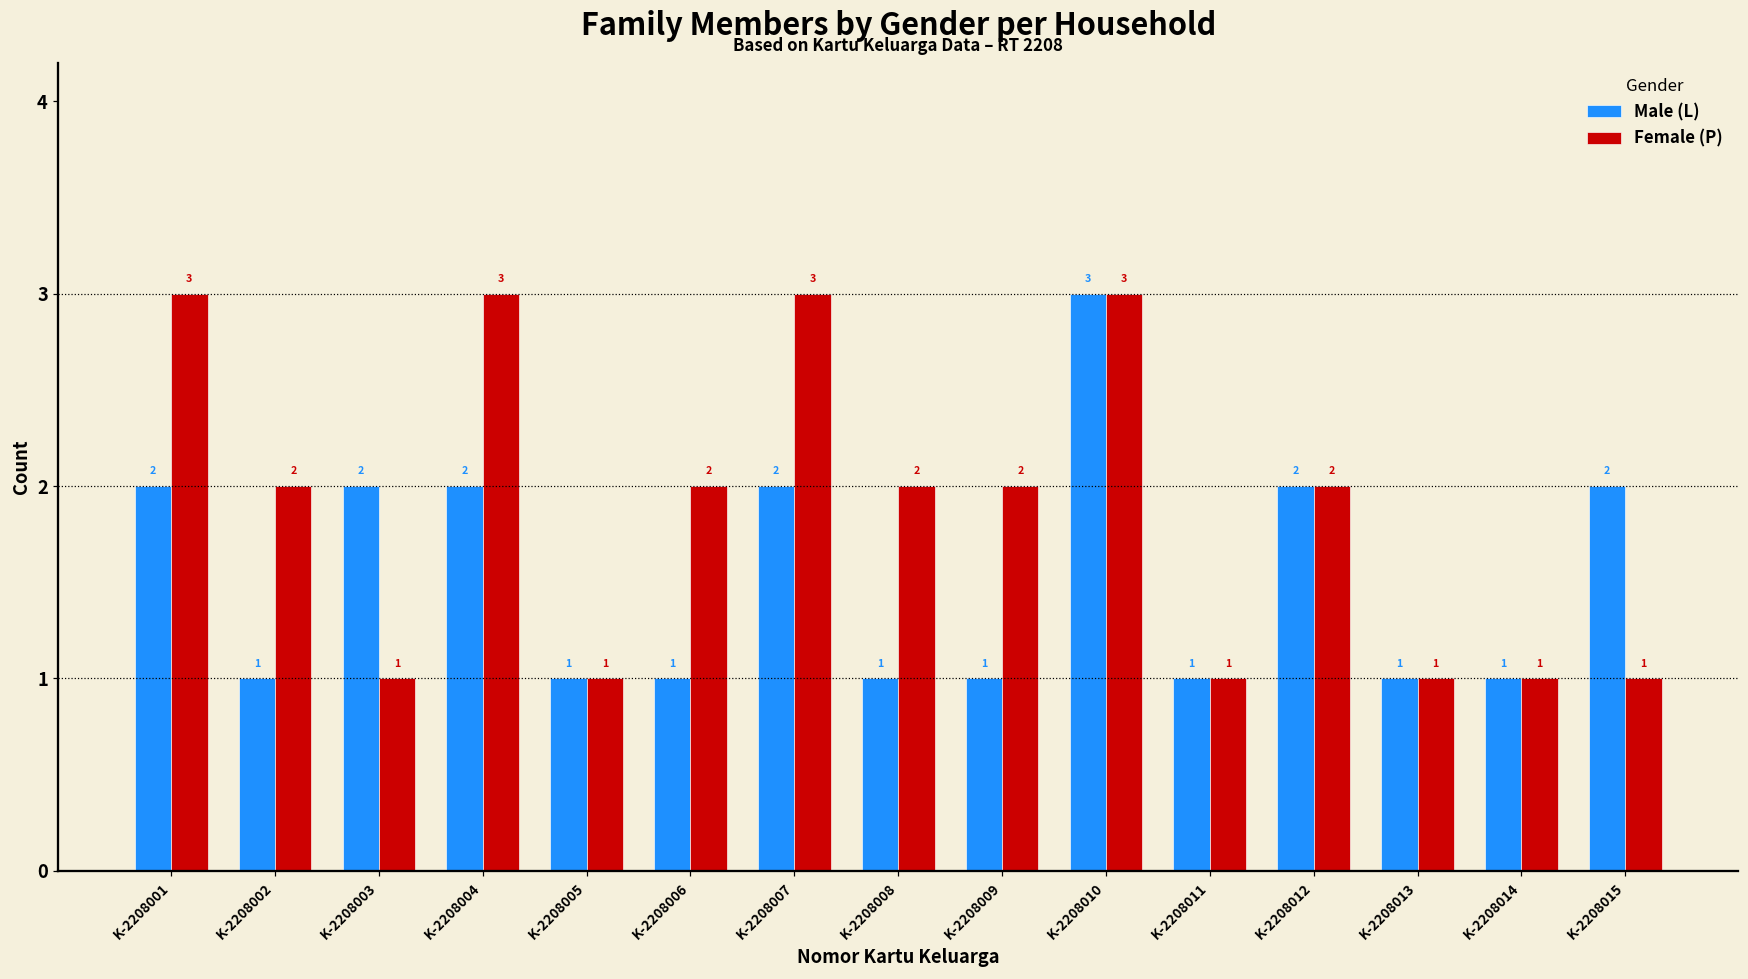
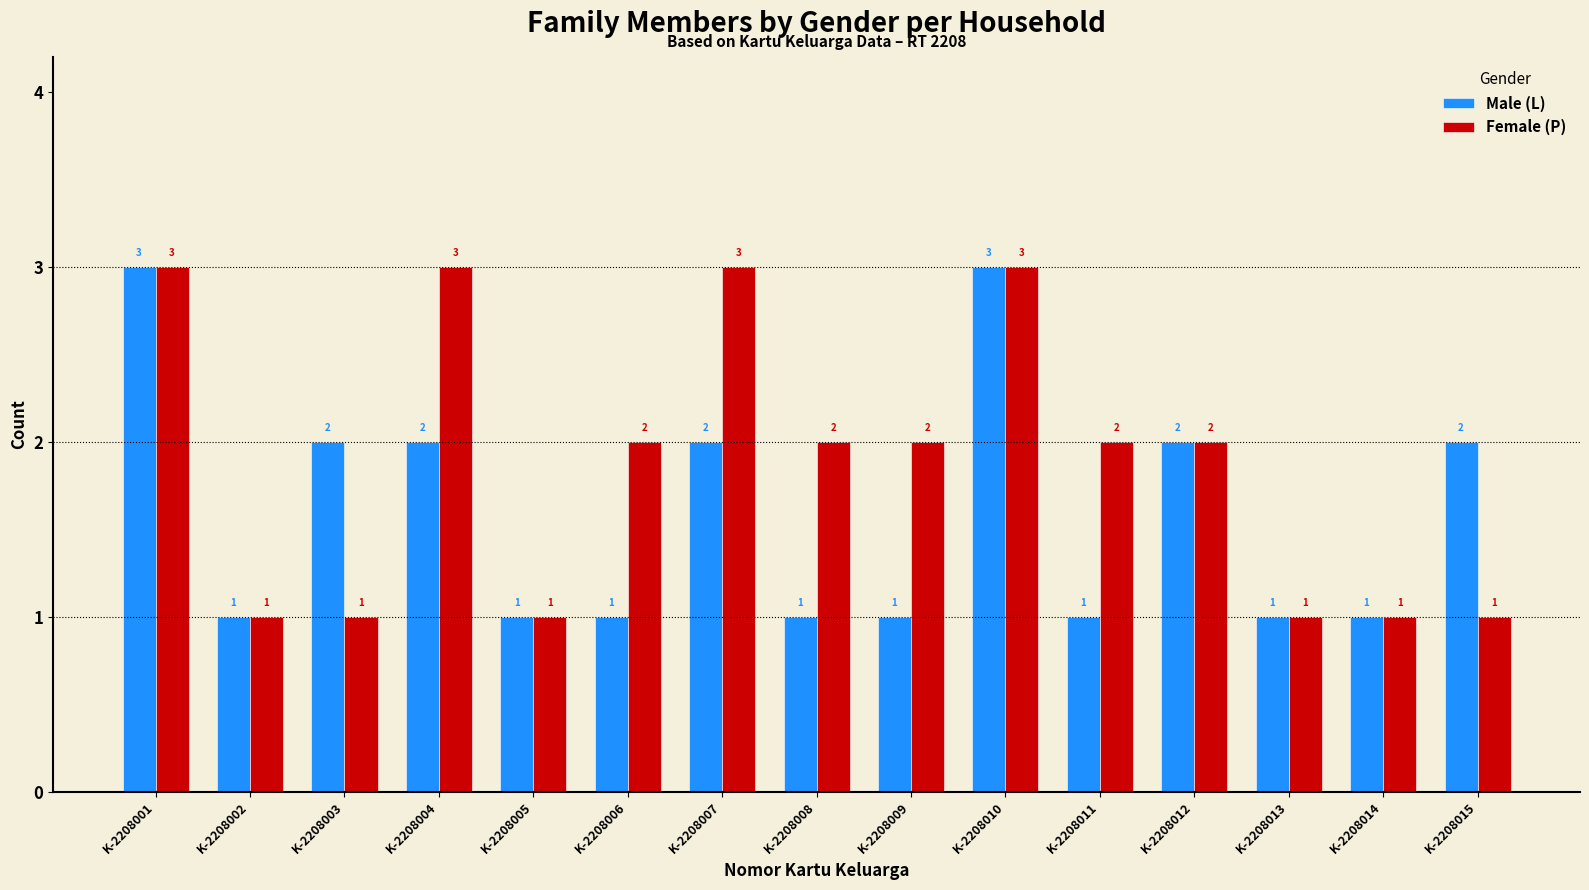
Male (L), K-2208001: 2 -> 3
Female (P), K-2208002: 2 -> 1
Female (P), K-2208011: 1 -> 2
